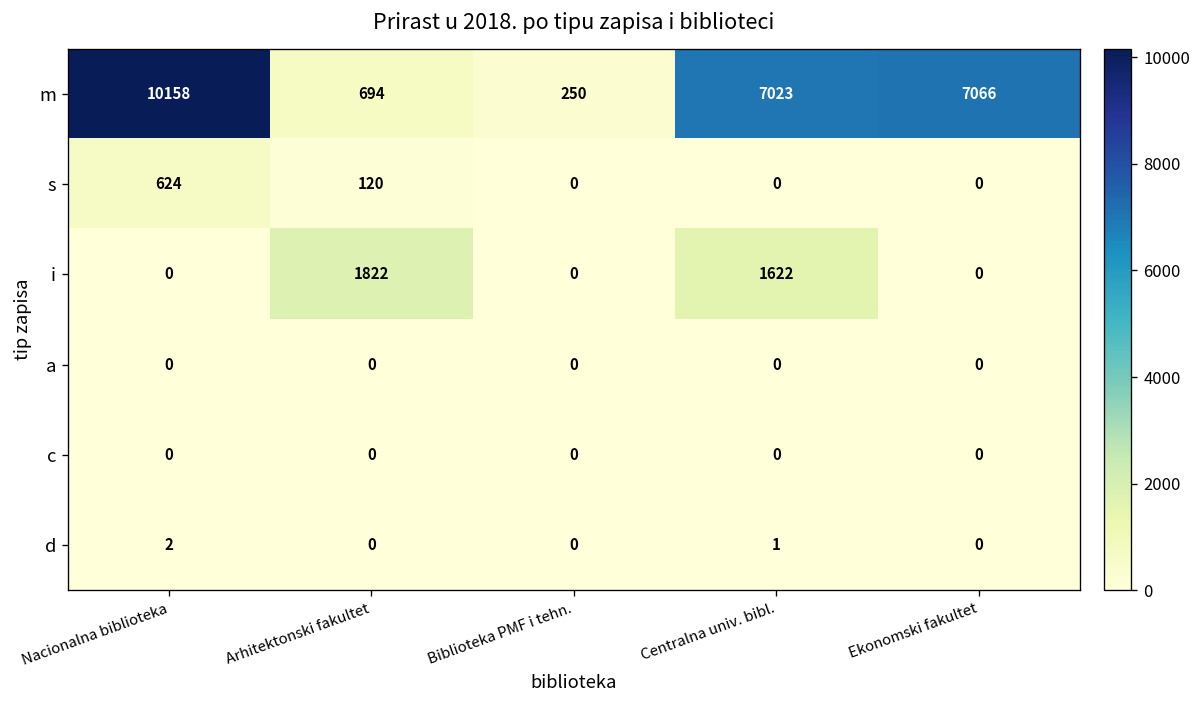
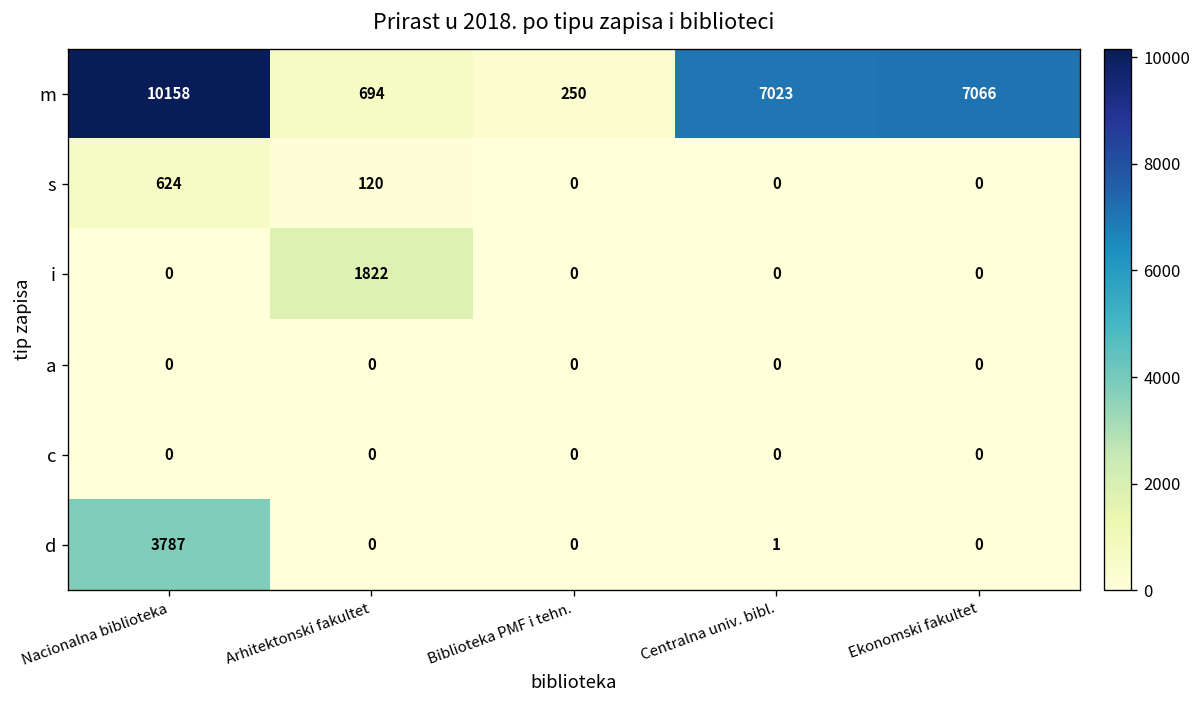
i, Centralna univ. bibl.: 1622 -> 0
d, Nacionalna biblioteka: 2 -> 3787
